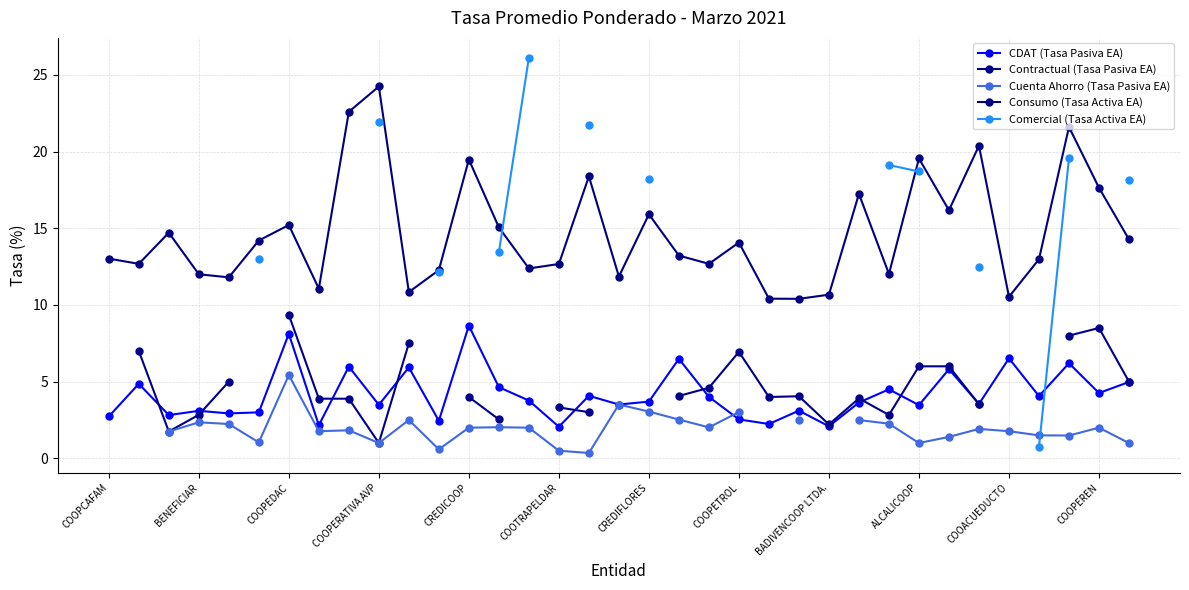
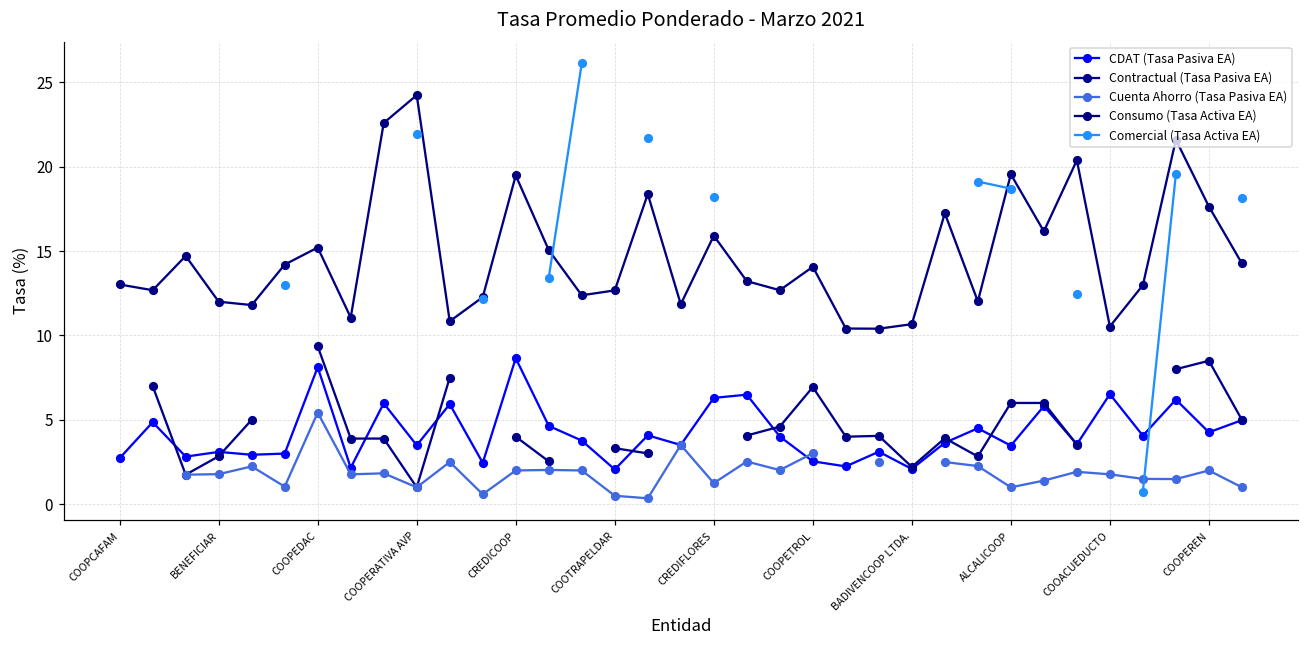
Cuenta Ahorro (Tasa Pasiva EA), BENEFICIAR: 2.4 -> 1.8
CDAT (Tasa Pasiva EA), CREDIFLORES: 3.7 -> 6.3
Cuenta Ahorro (Tasa Pasiva EA), CREDIFLORES: 3.1 -> 1.3
